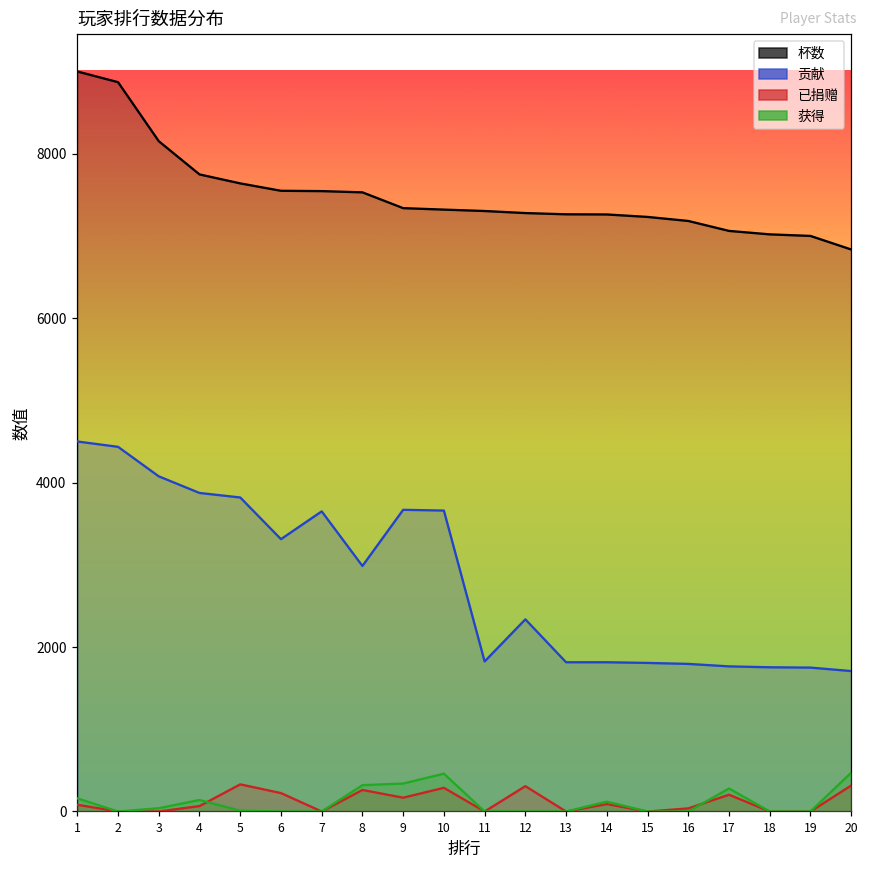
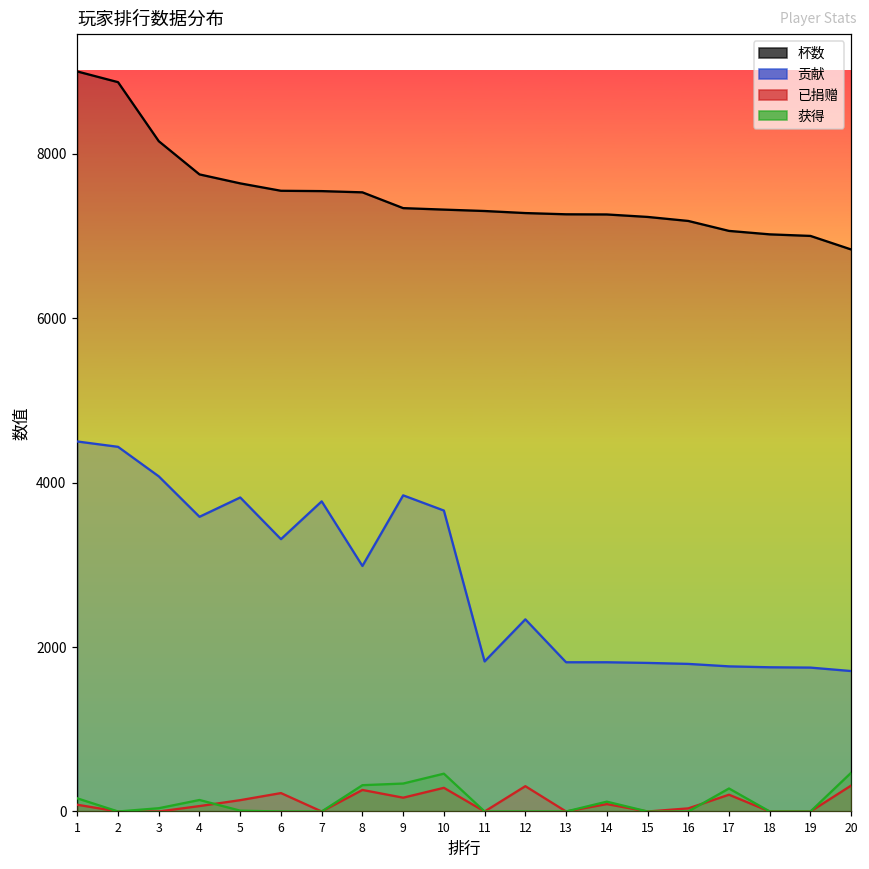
贡献, 4: 3900 -> 3600
已捐赠, 5: 300 -> 100
贡献, 7: 3700 -> 3800
贡献, 9: 3700 -> 3800
